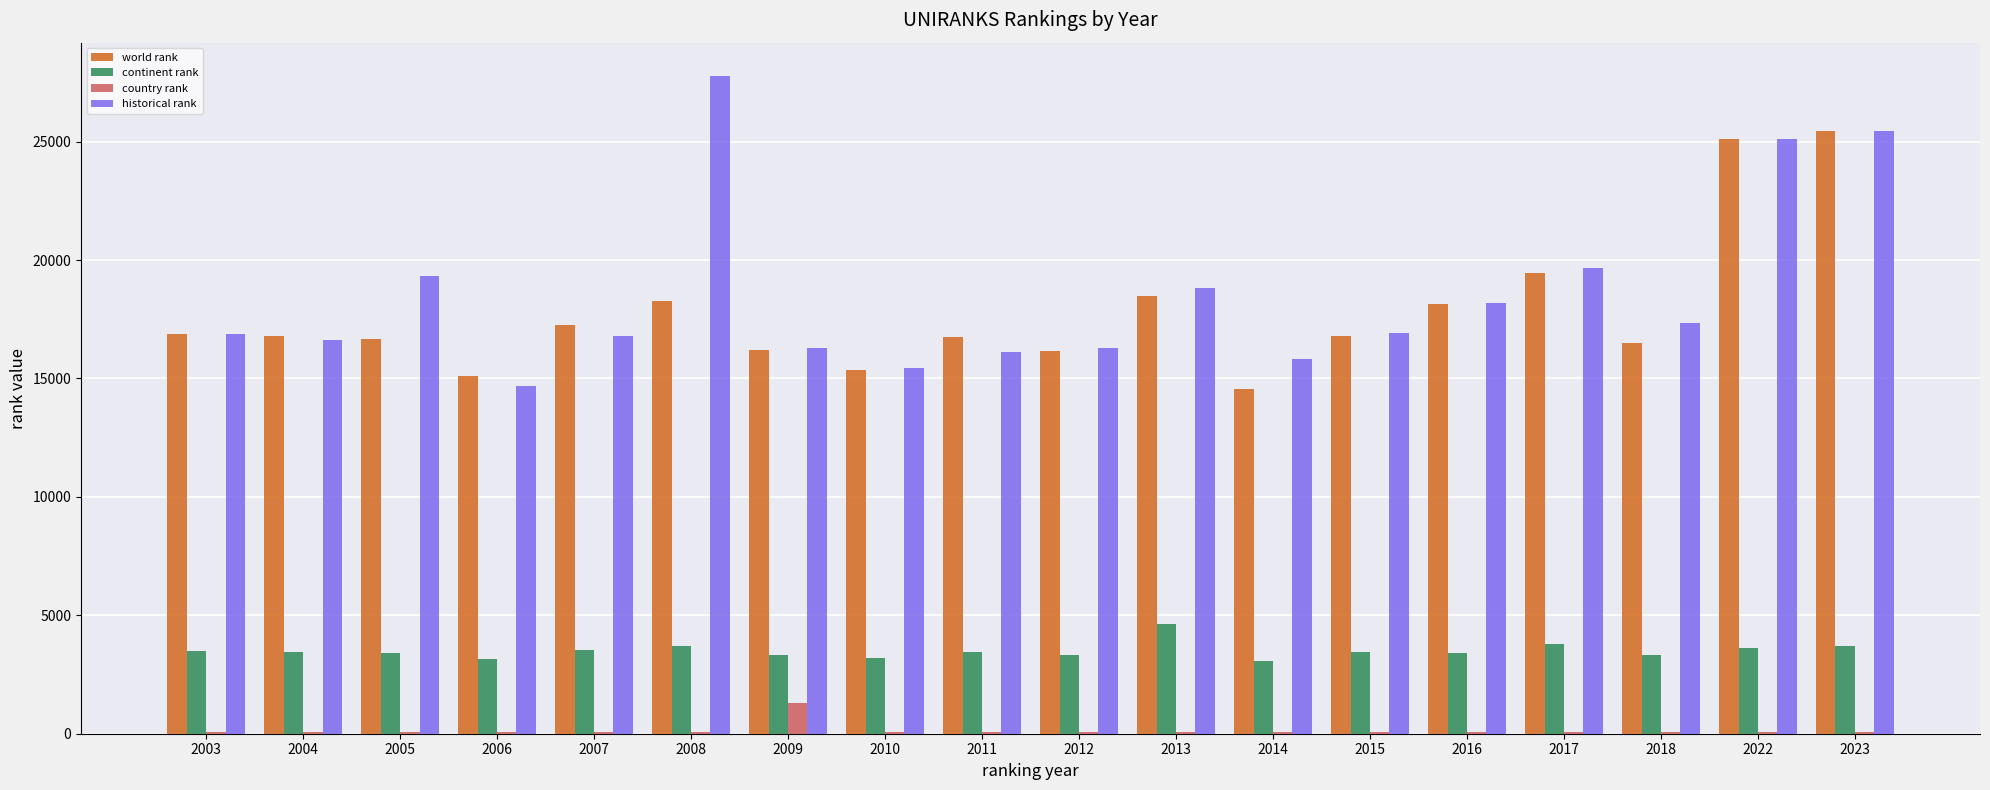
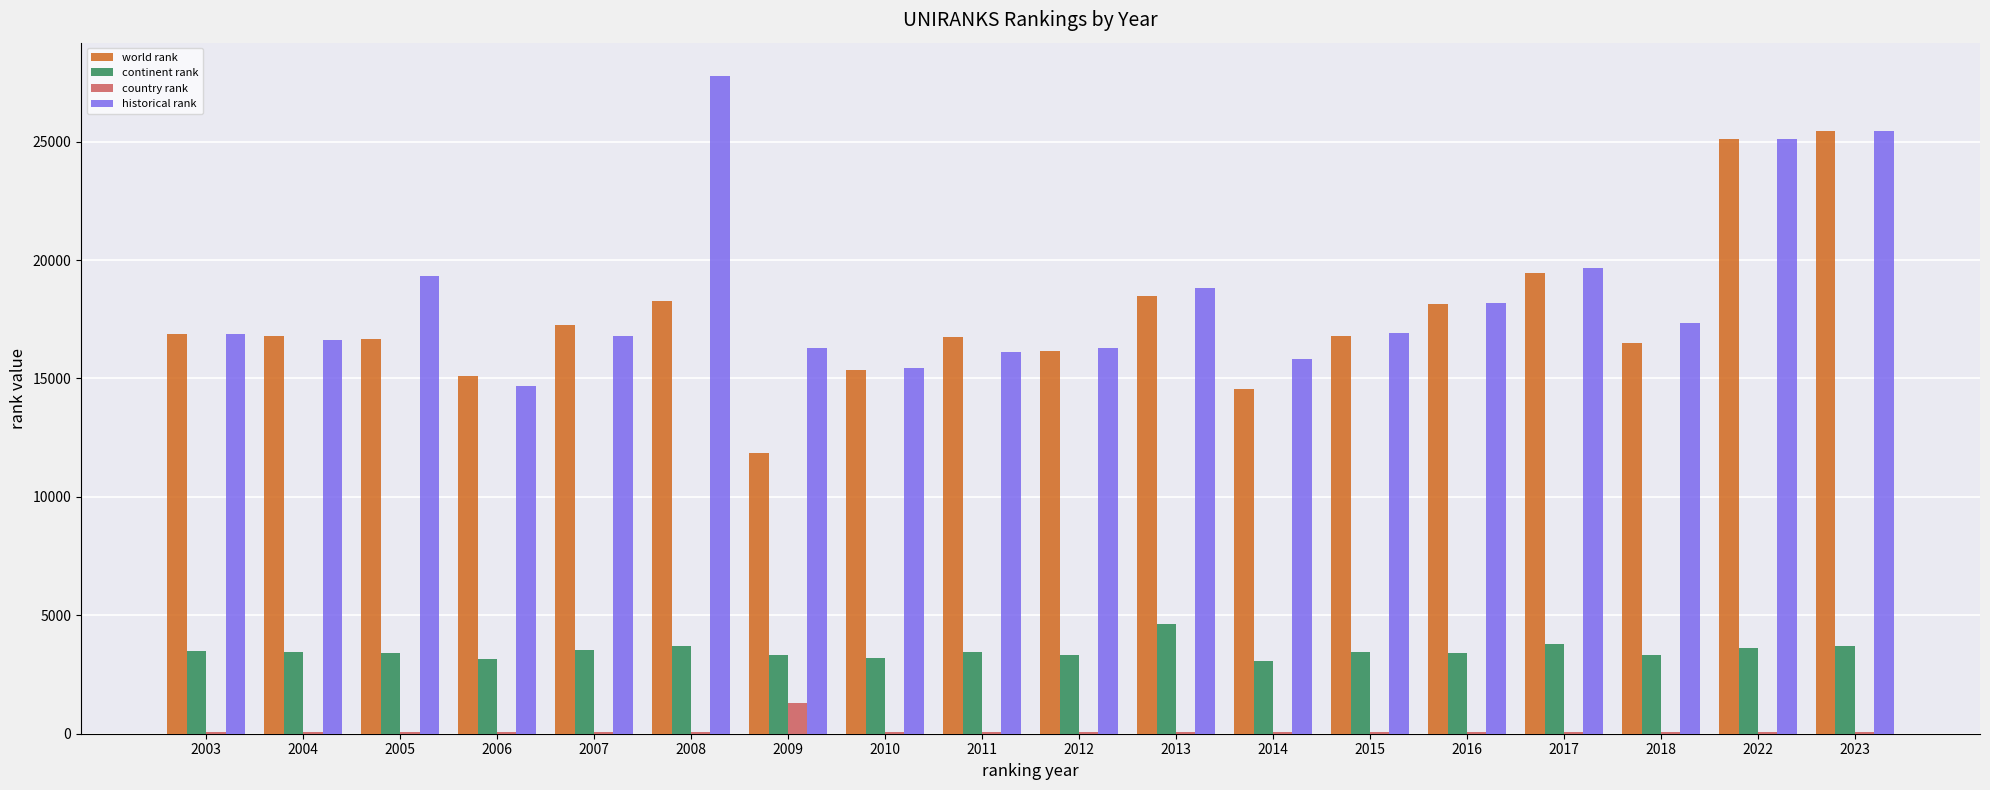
world rank, 2009: 16200 -> 11900
